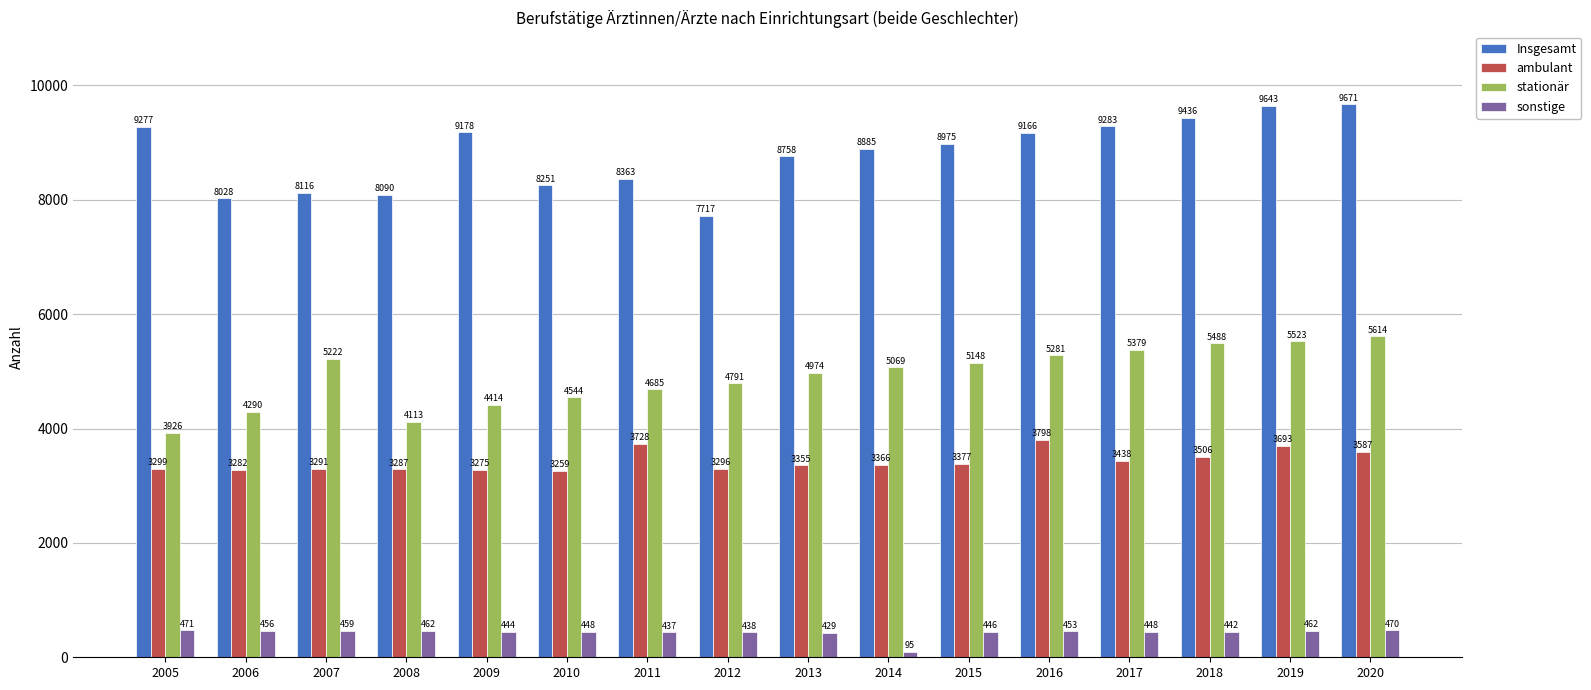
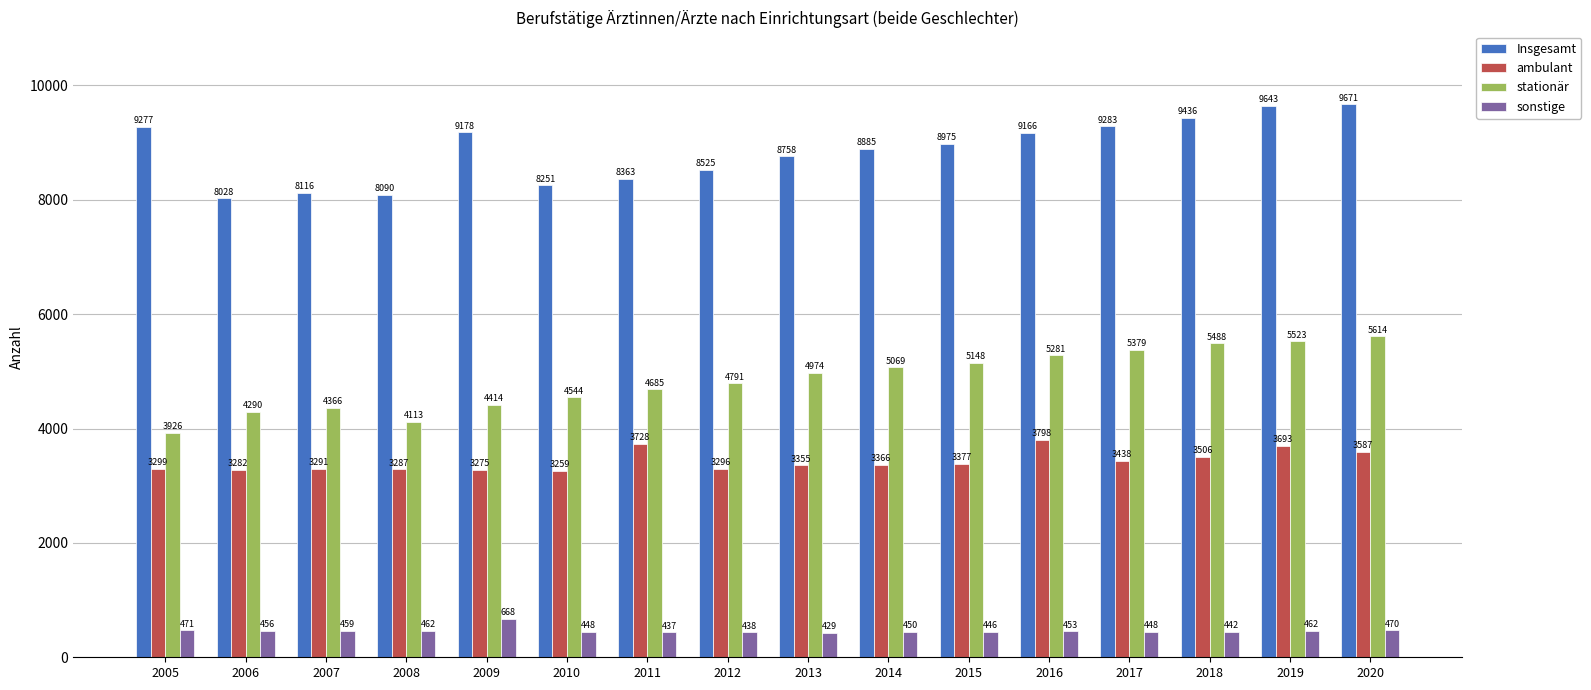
stationär, 2007: 5222 -> 4366
sonstige, 2009: 444 -> 668
Insgesamt, 2012: 7717 -> 8525
sonstige, 2014: 95 -> 450
